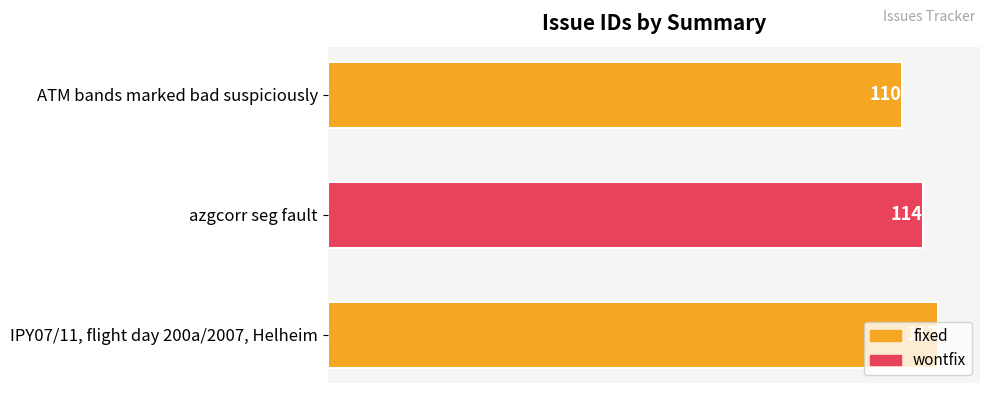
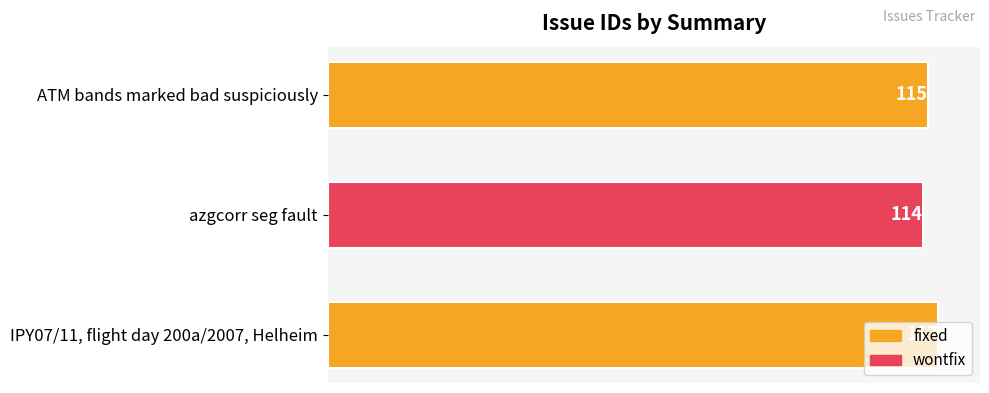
ATM bands marked bad suspiciously: 110 -> 115
